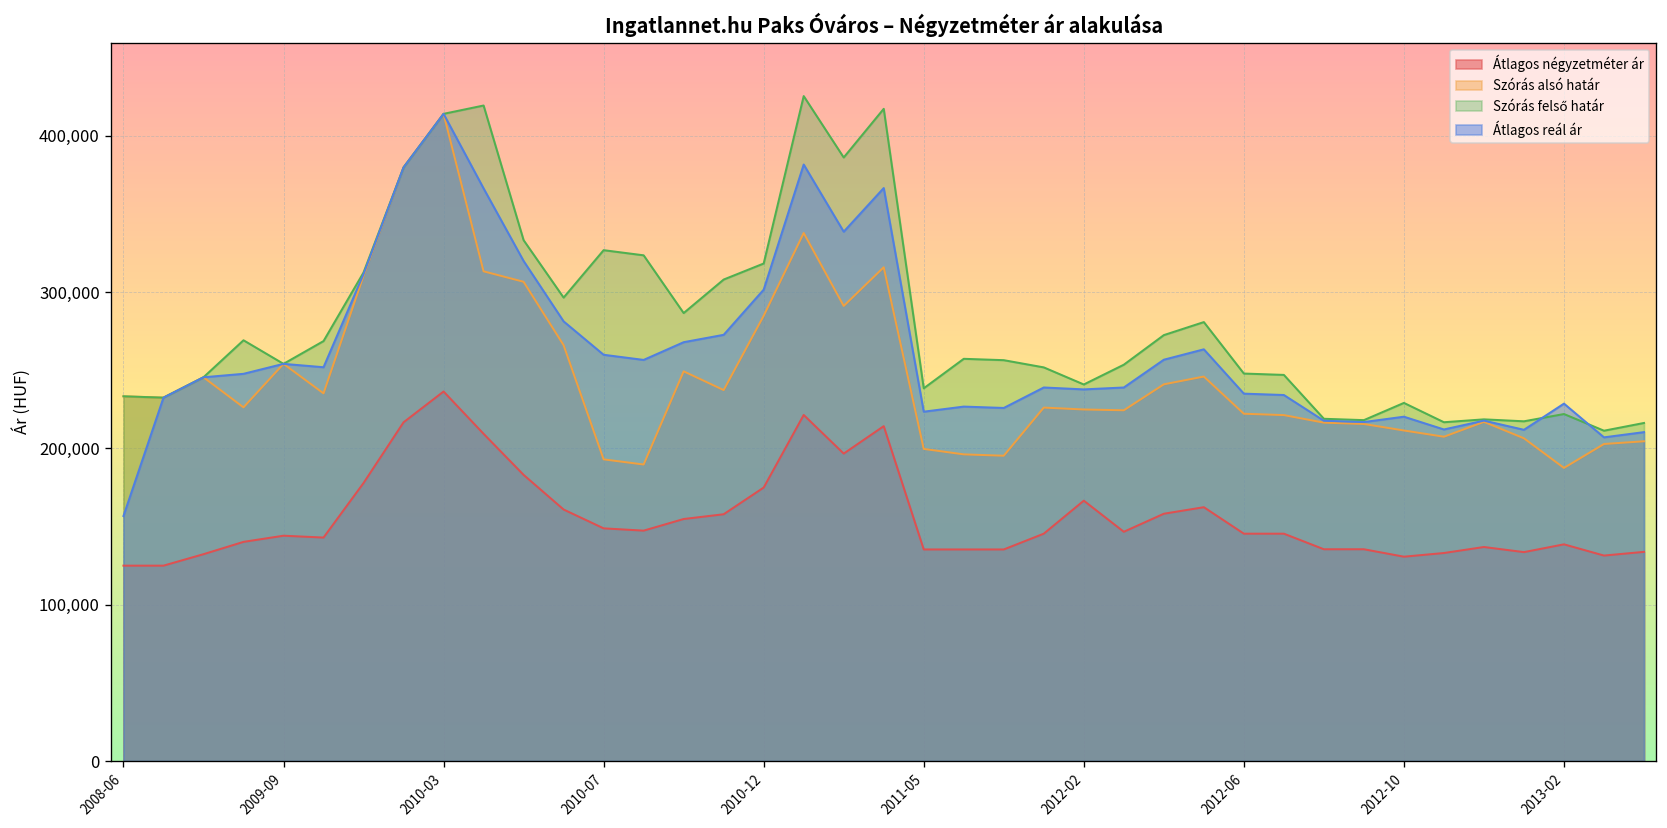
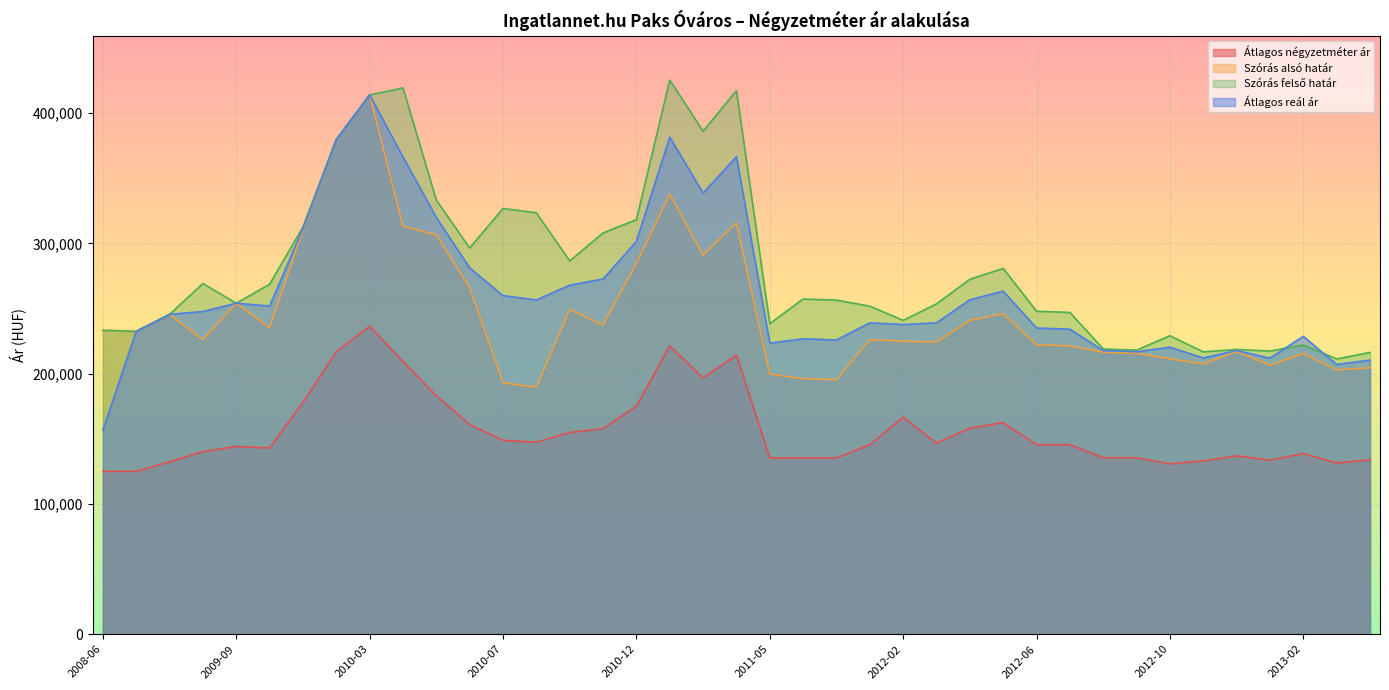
Szórás alsó határ, 2013-02: 188,000 -> 216,000
